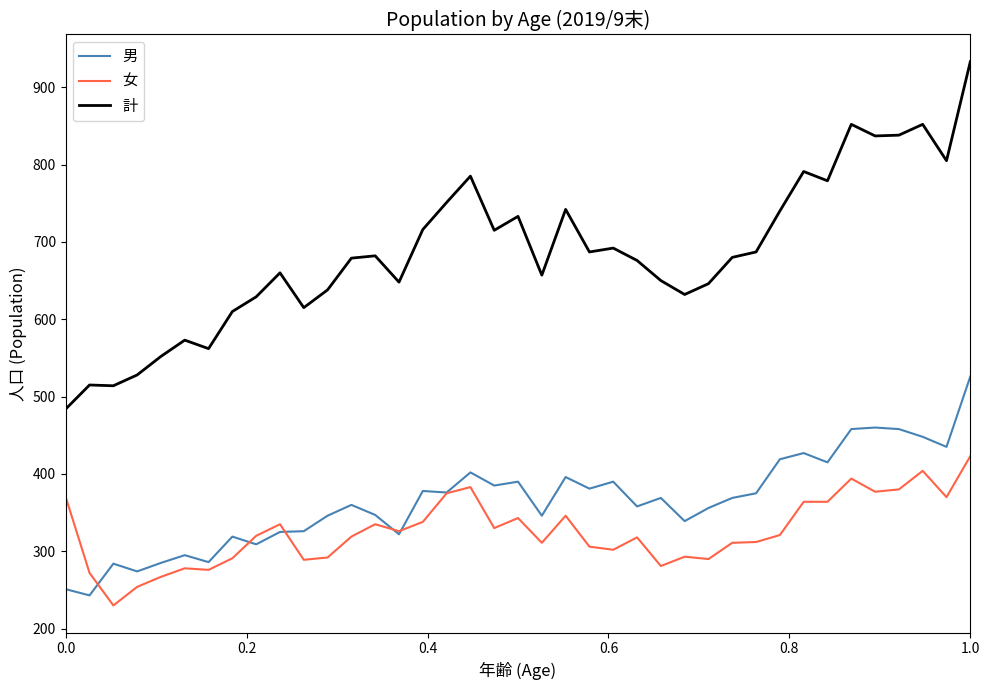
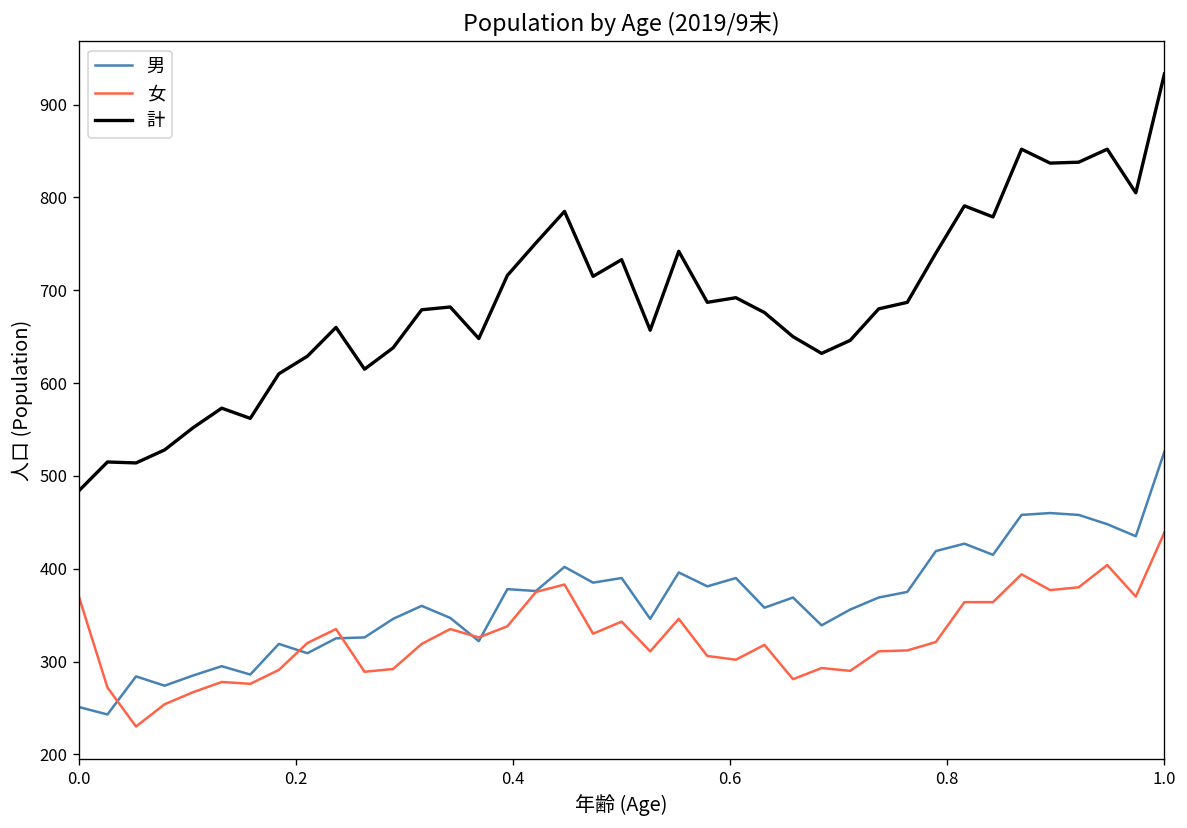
女, 1.0: 420 -> 440
